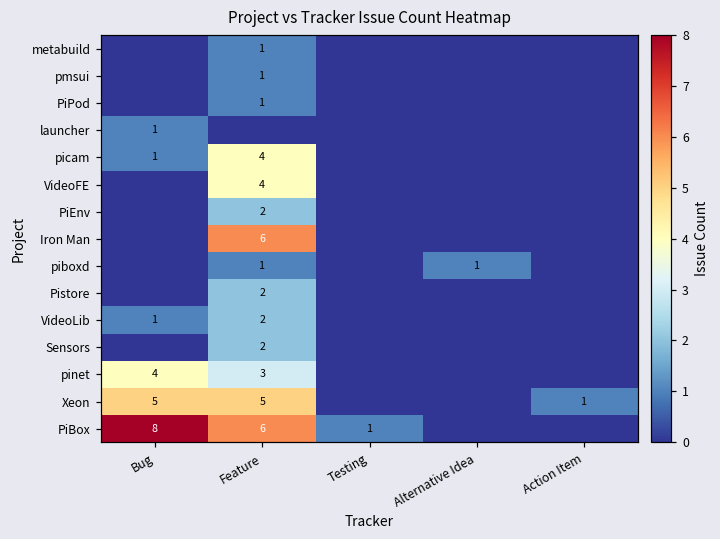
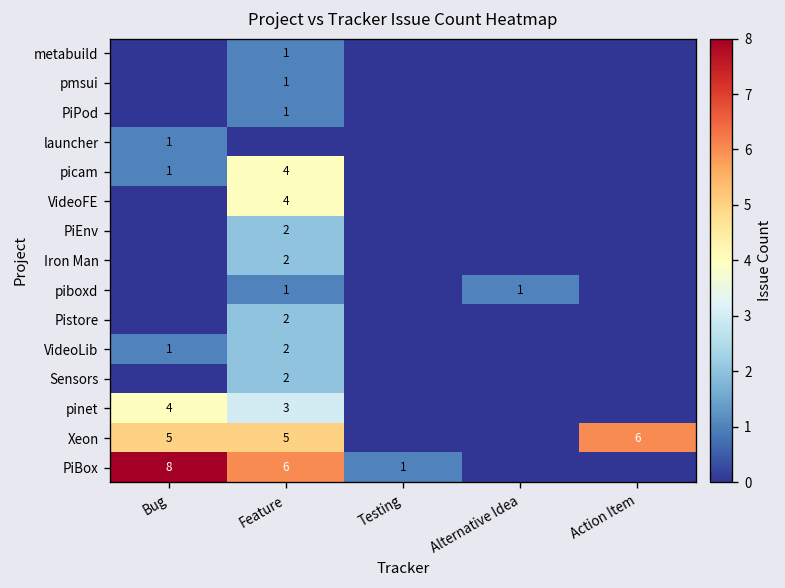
Iron Man, Feature: 6 -> 2
Xeon, Action Item: 1 -> 6
